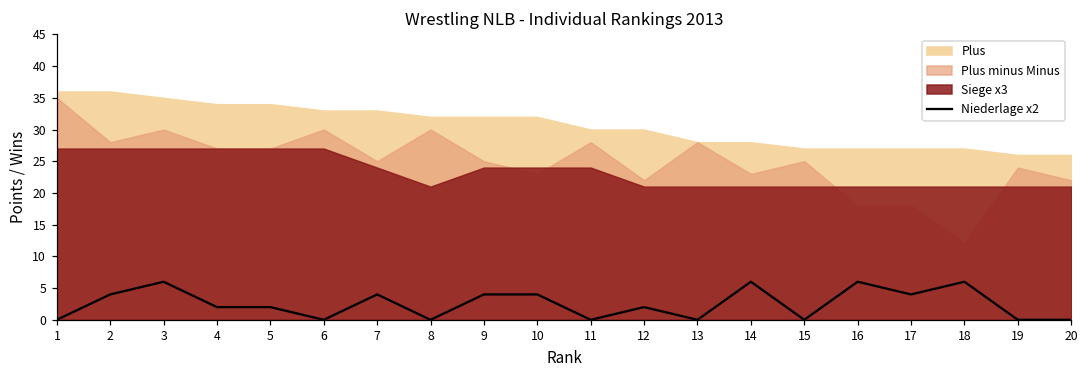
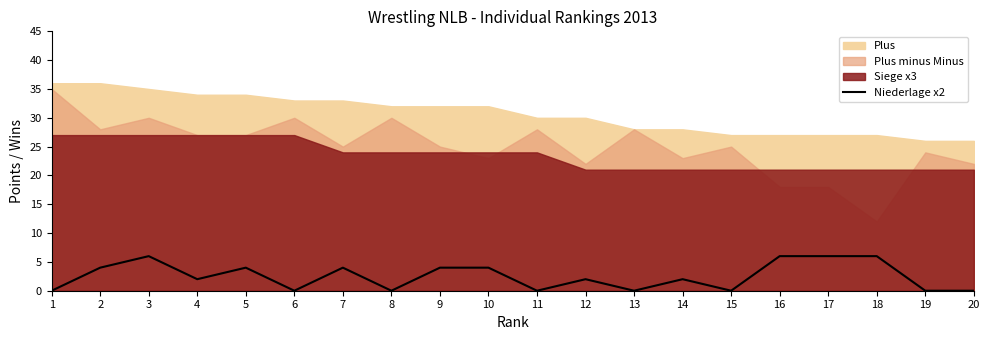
Niederlage x2, 5: 2 -> 4
Siege x3, 8: 21 -> 24
Niederlage x2, 14: 6 -> 2
Niederlage x2, 17: 4 -> 6
